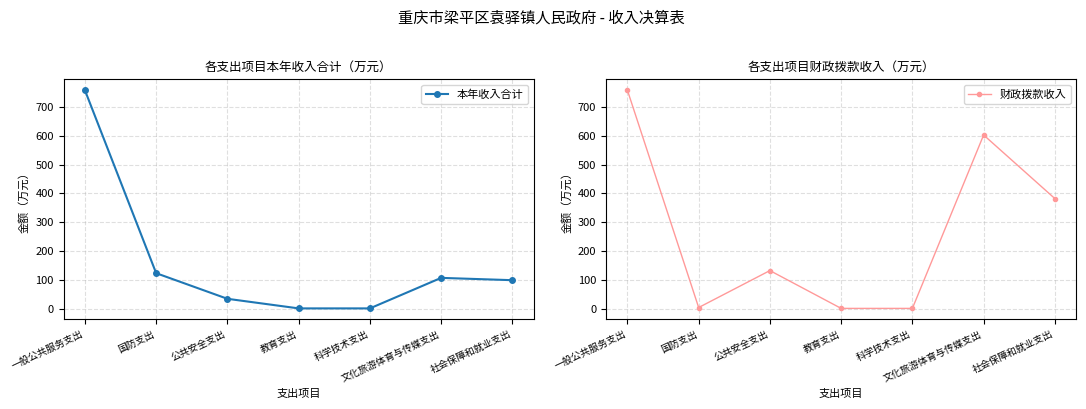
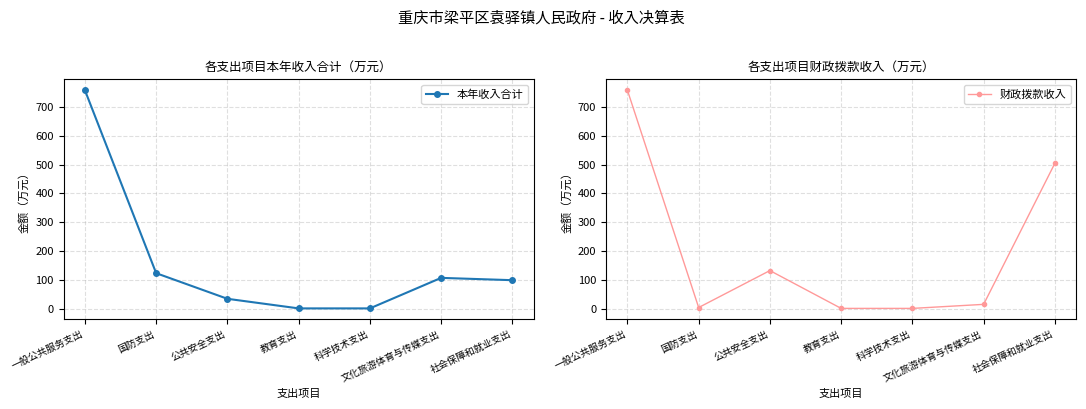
各支出项目财政拨款收入（万元）, 文化旅游体育与传媒支出: 600 -> 20
各支出项目财政拨款收入（万元）, 社会保障和就业支出: 380 -> 500
